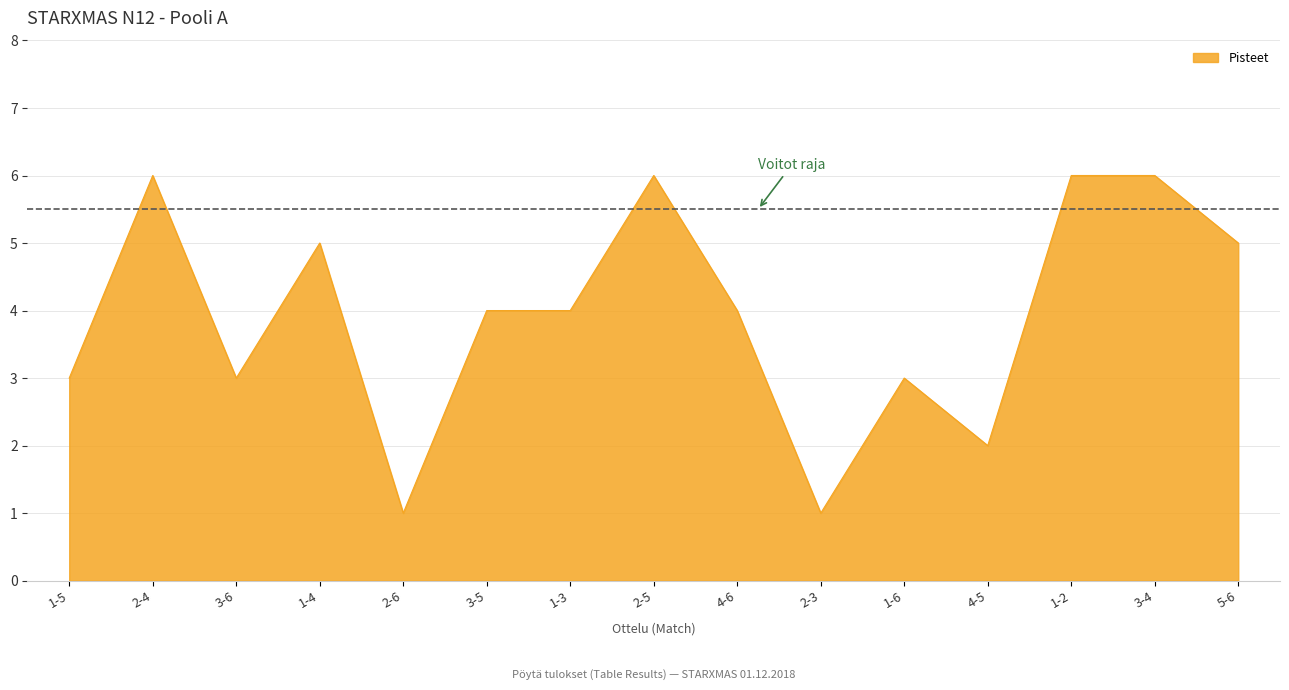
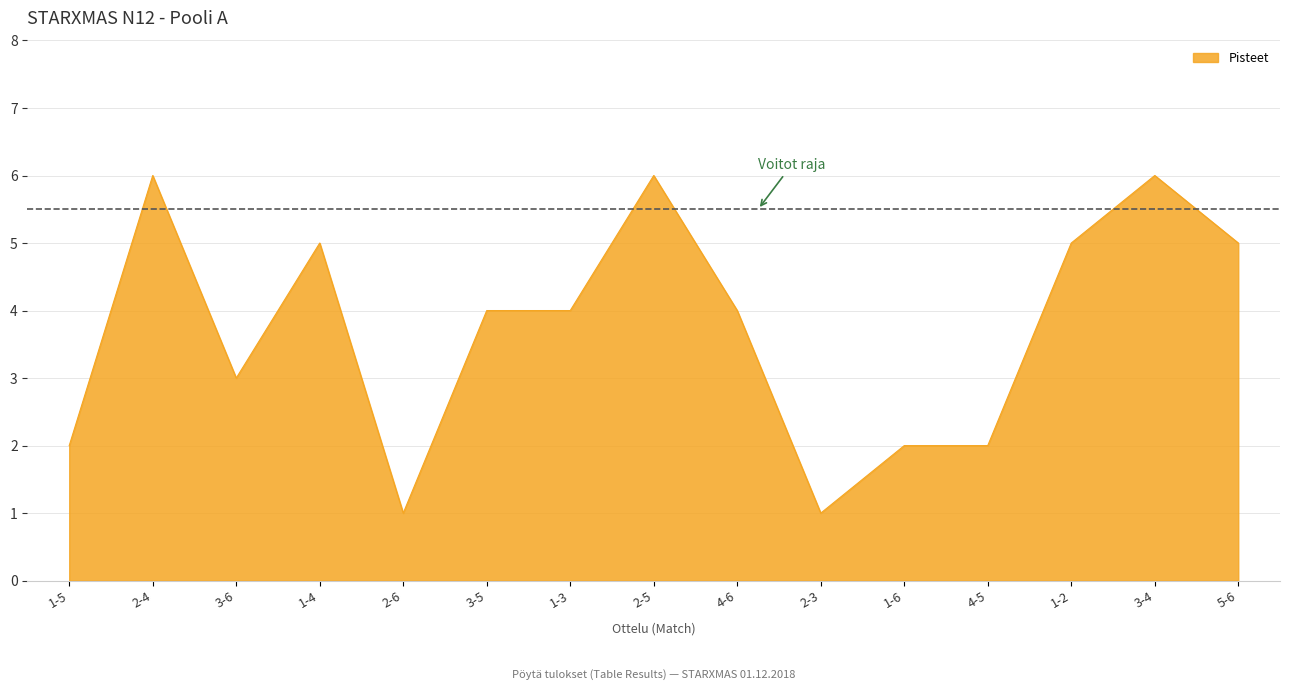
1-5: 3 -> 2
1-6: 3 -> 2
1-2: 6 -> 5
